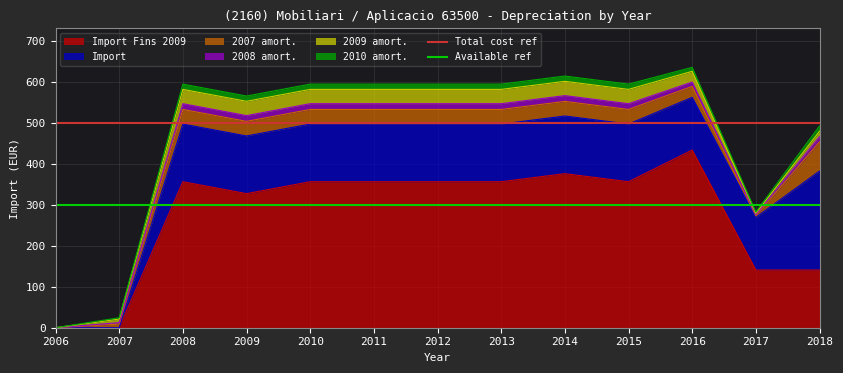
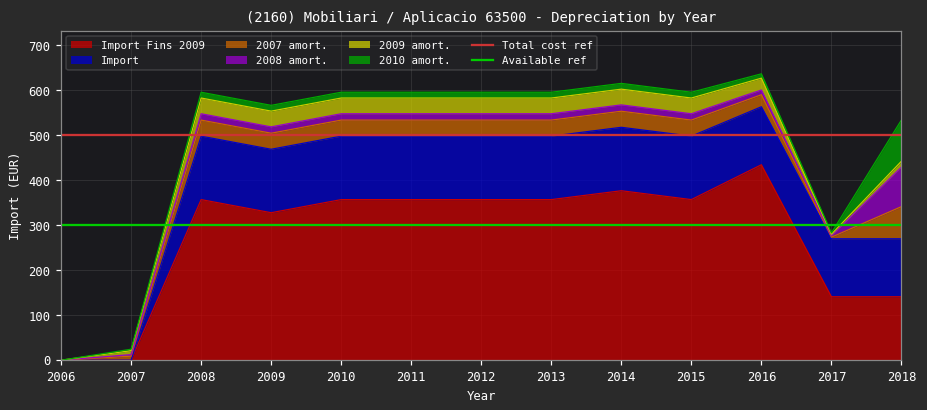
Import, 2018: 240 -> 130
2008 amort., 2018: 10 -> 90
2010 amort., 2018: 10 -> 90
